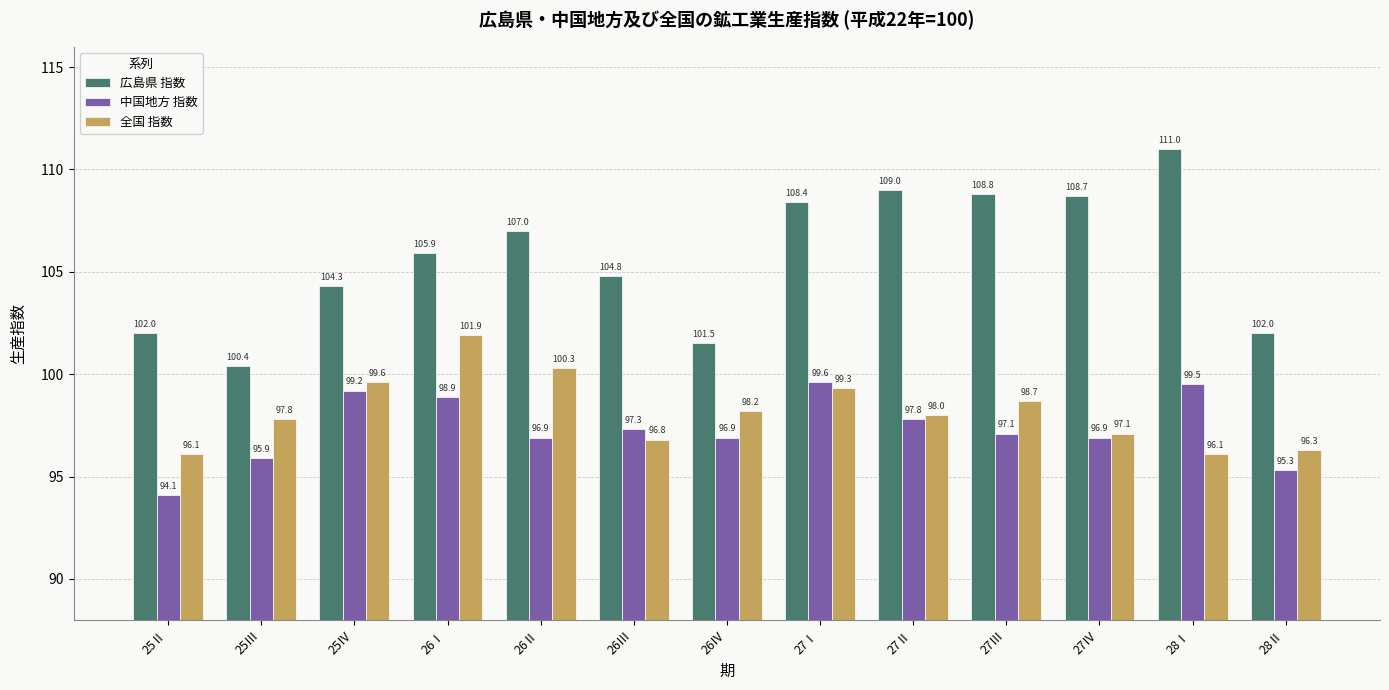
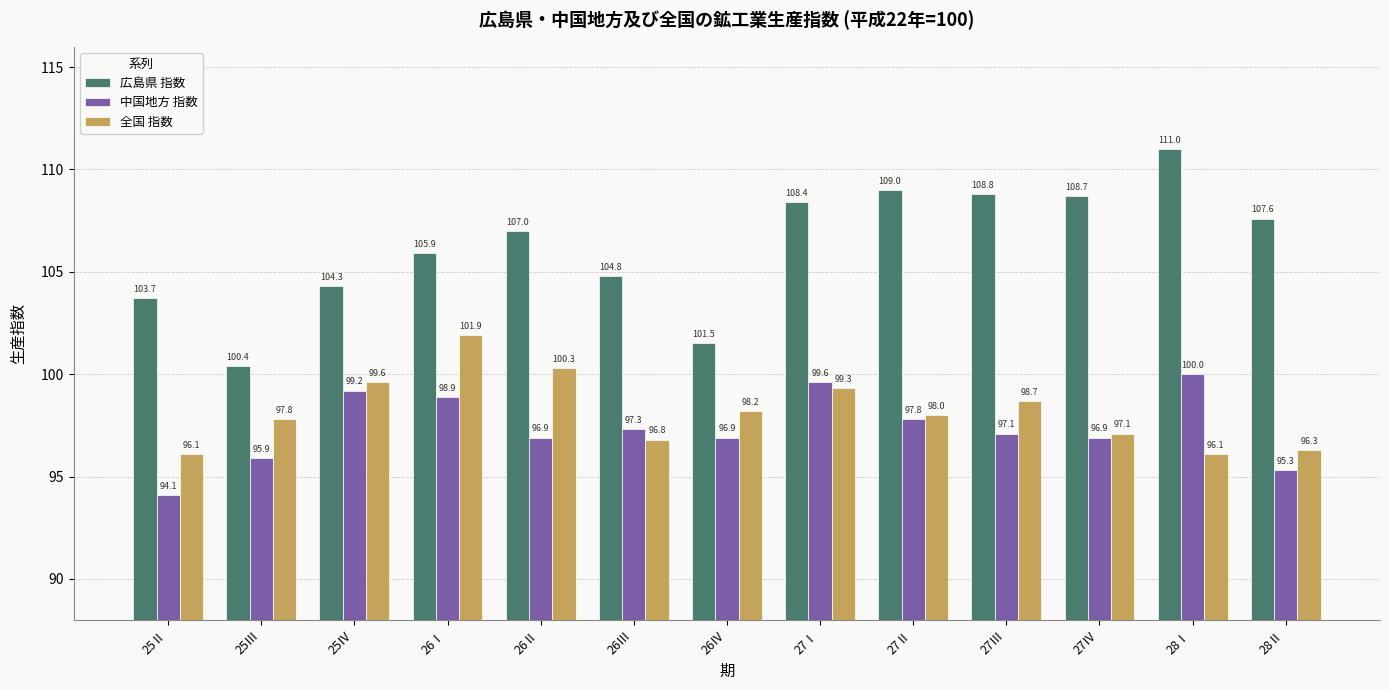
広島県 指数, 25Ⅱ: 102.0 -> 103.7
中国地方 指数, 28Ⅰ: 99.5 -> 100.0
広島県 指数, 28Ⅱ: 102.0 -> 107.6
